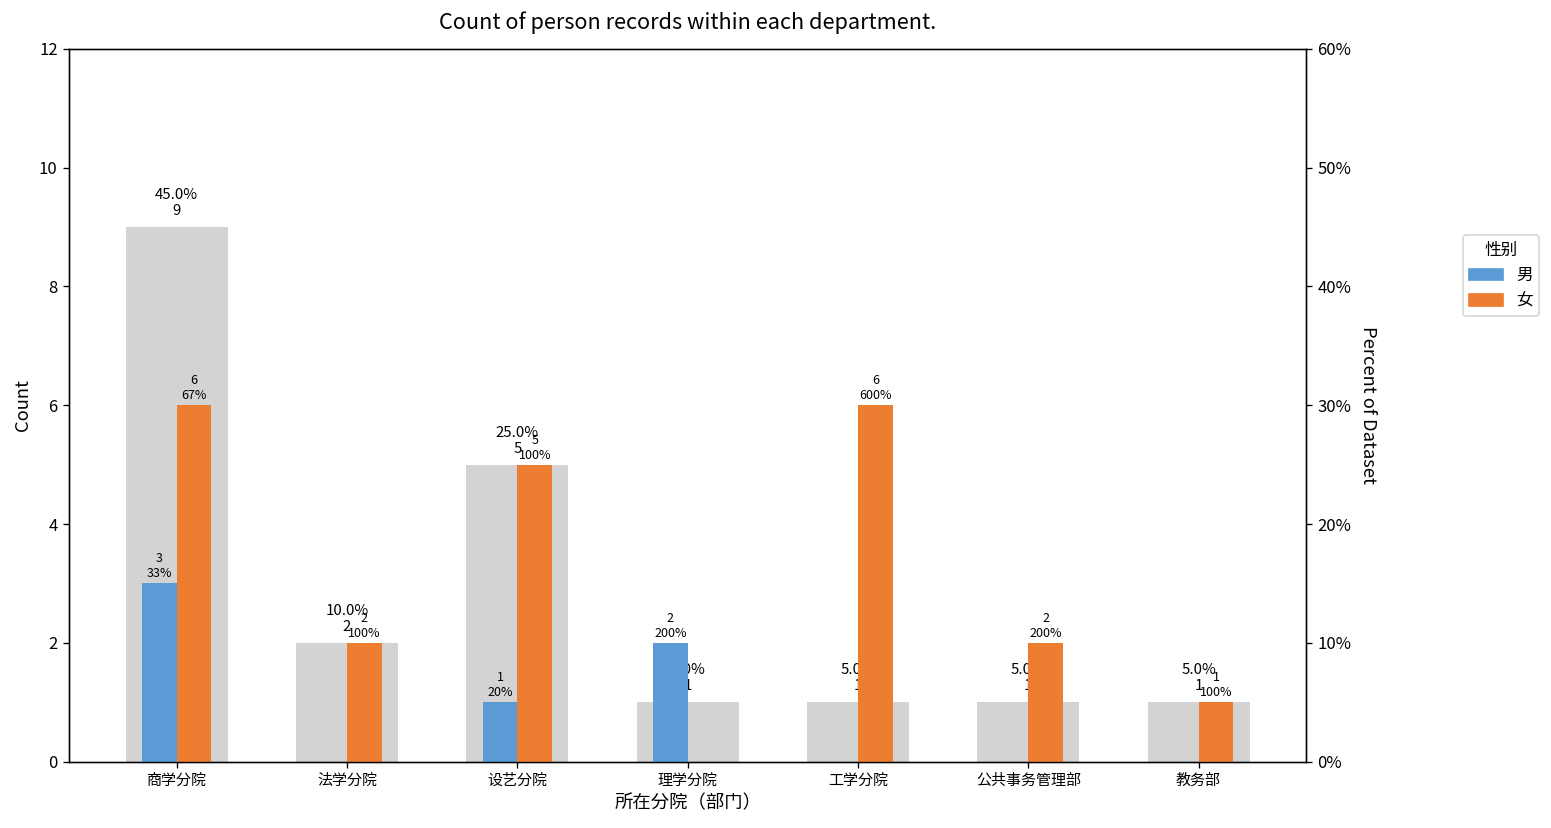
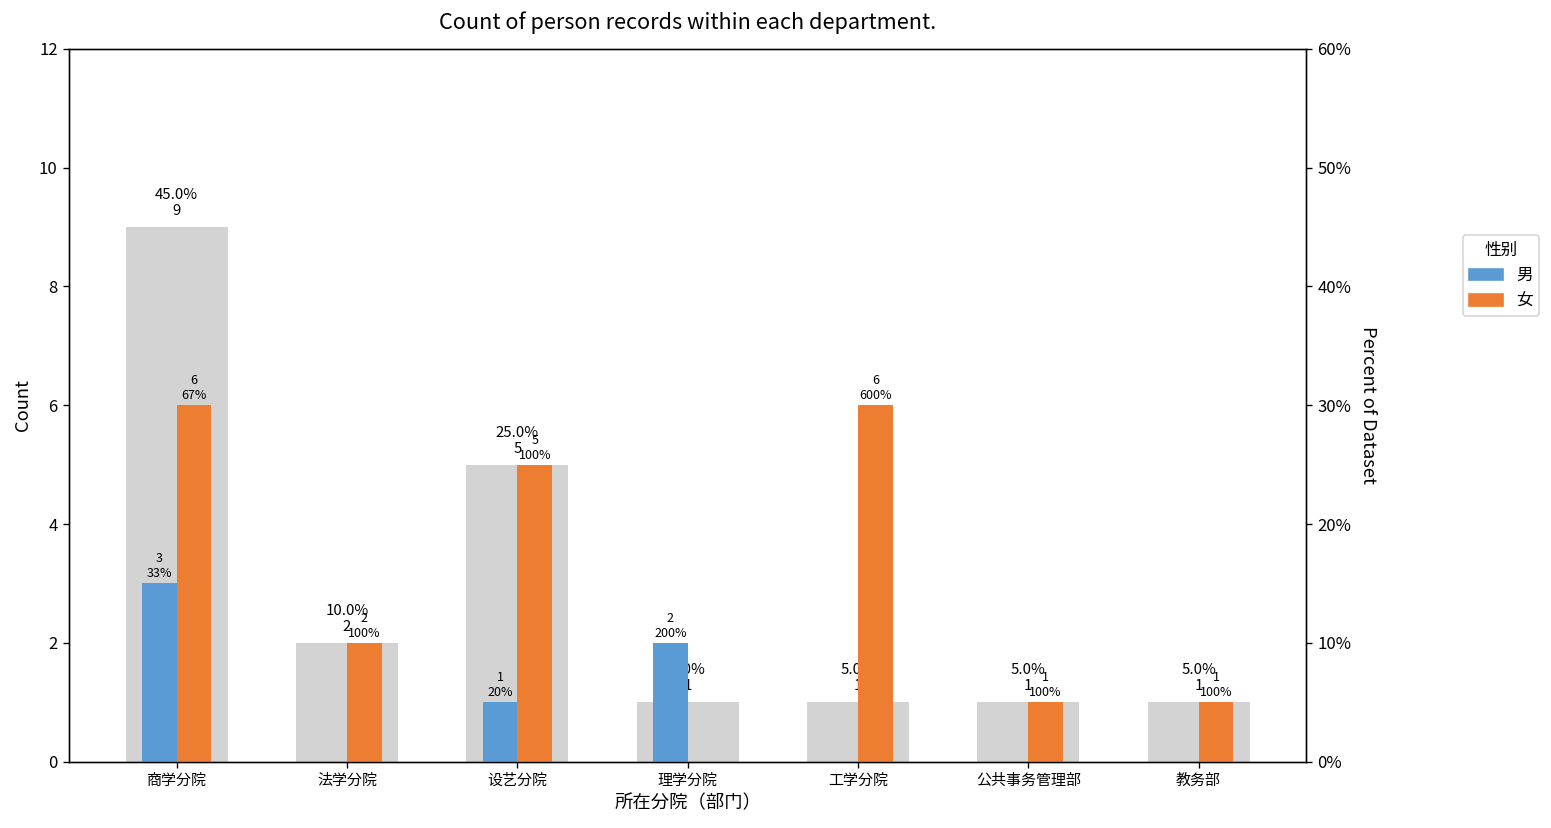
女, 公共事务管理部: 2 200% -> 1 100%
